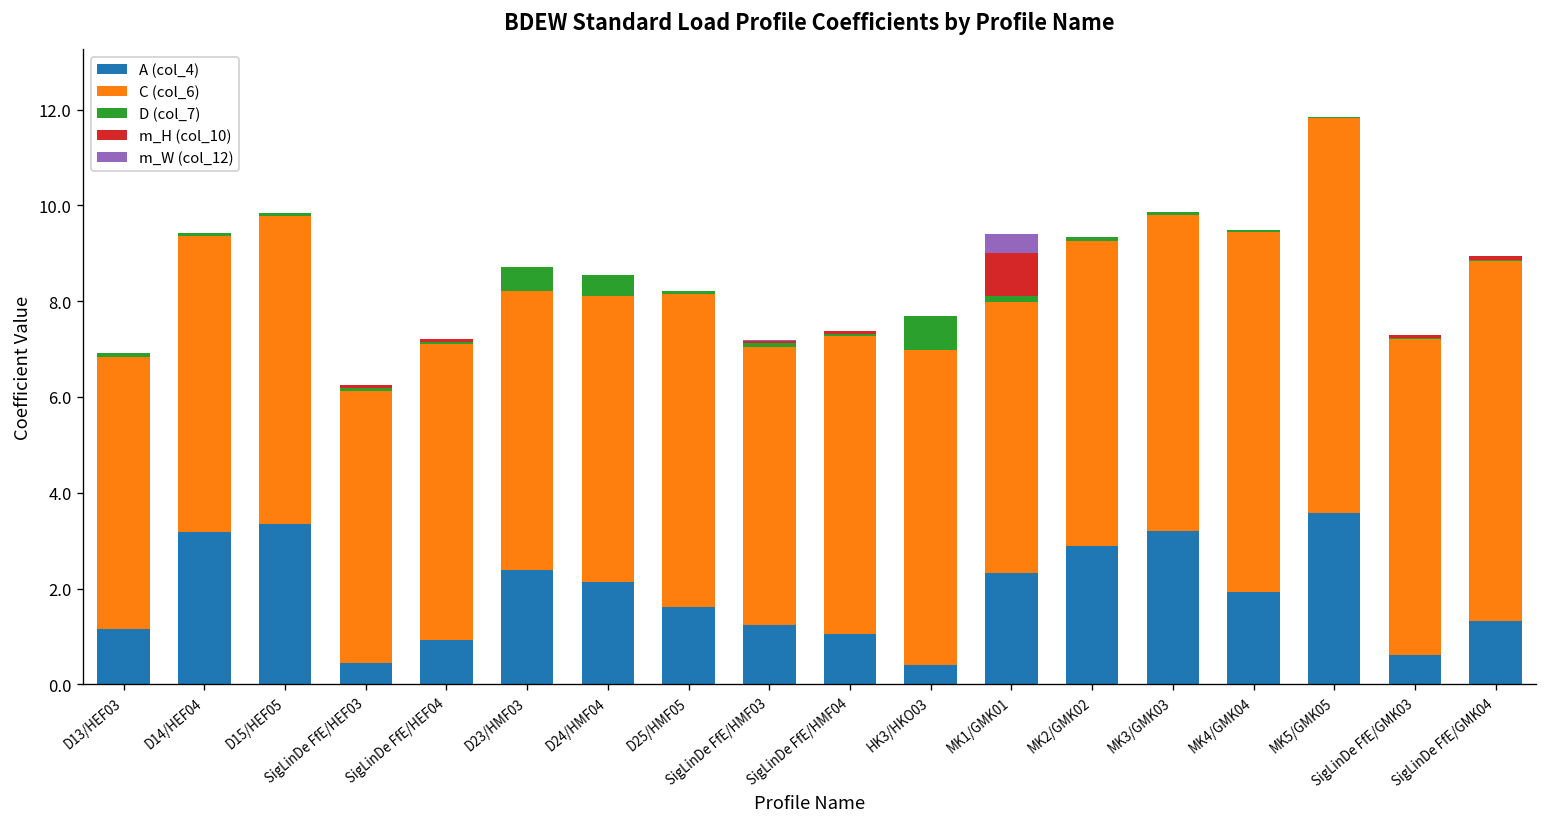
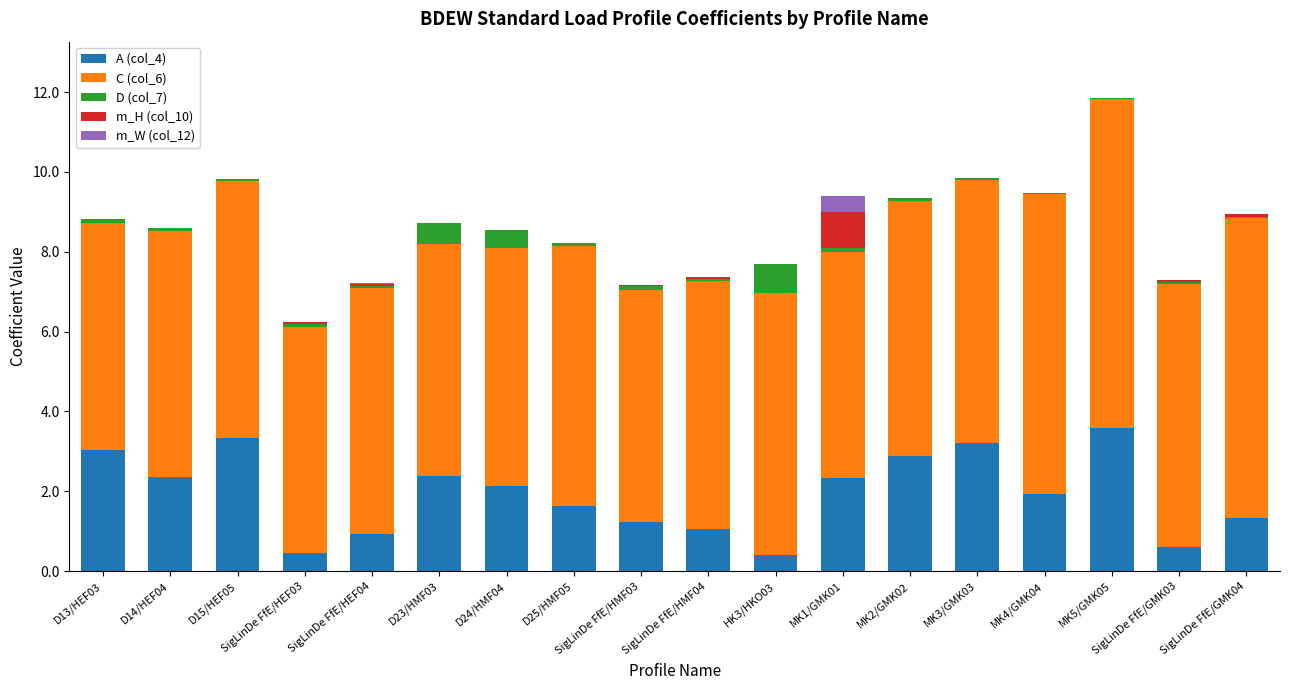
A (col_4), D13/HEF03: 1.2 -> 3.0
A (col_4), D14/HEF04: 3.2 -> 2.4
